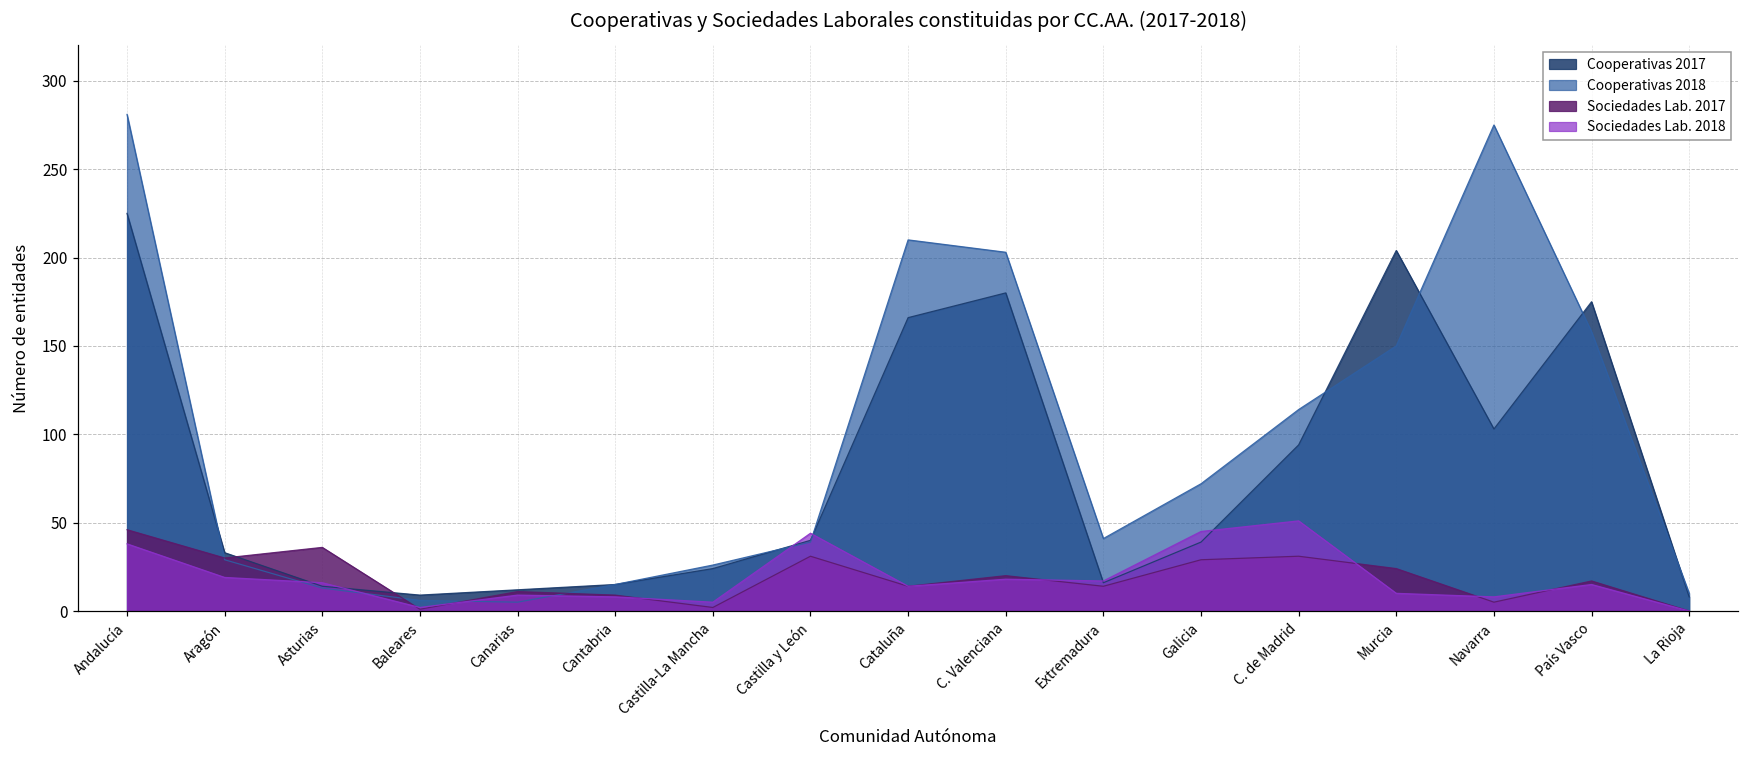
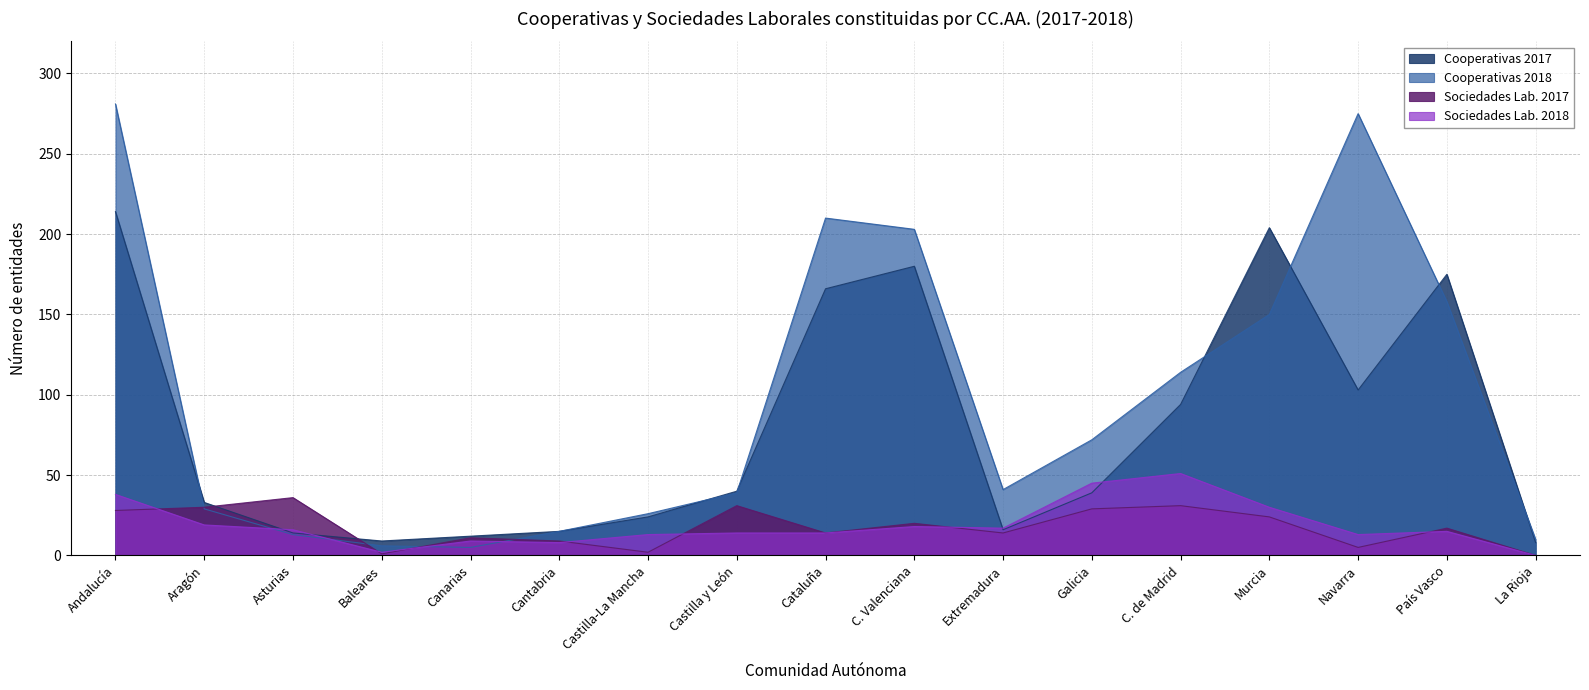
Cooperativas 2017, Andalucía: 225 -> 214
Sociedades Lab. 2017, Andalucía: 46 -> 28
Sociedades Lab. 2018, Castilla-La Mancha: 5 -> 13
Sociedades Lab. 2018, Castilla y León: 44 -> 14
Sociedades Lab. 2018, Murcia: 10 -> 30
Sociedades Lab. 2018, Navarra: 8 -> 13
